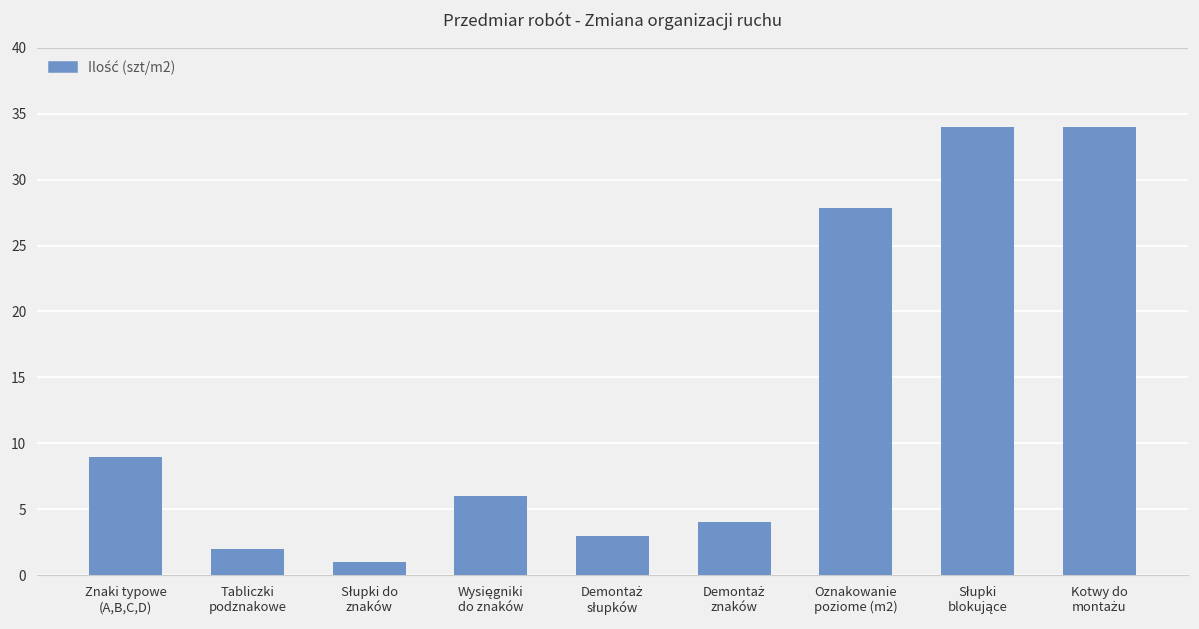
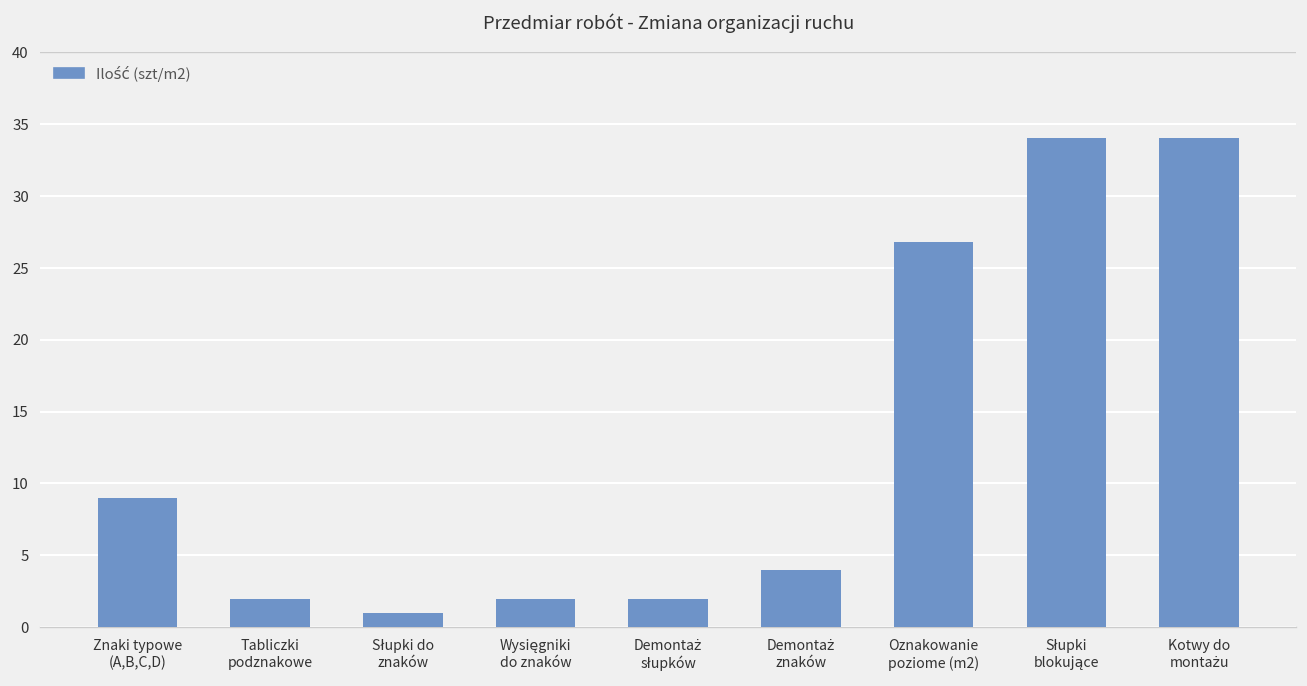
Wysięgniki do znaków: 6 -> 2
Demontaż słupków: 3 -> 2
Oznakowanie poziome (m2): 27.9 -> 26.8
